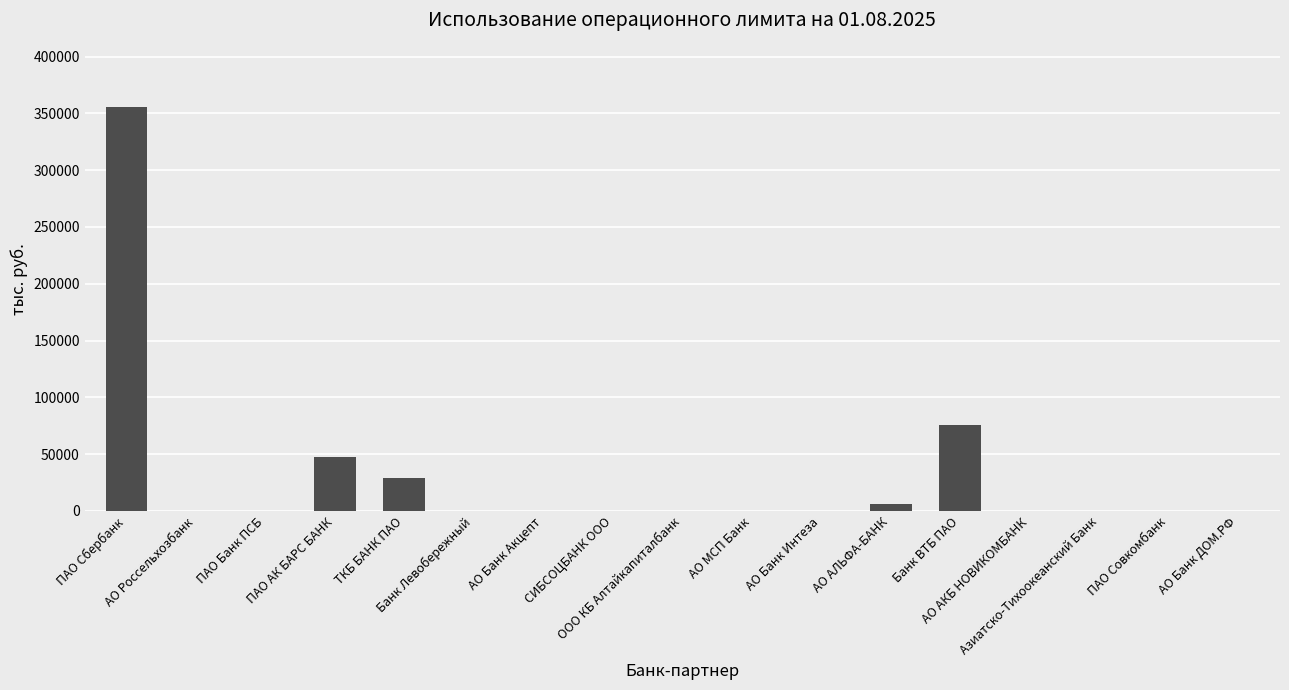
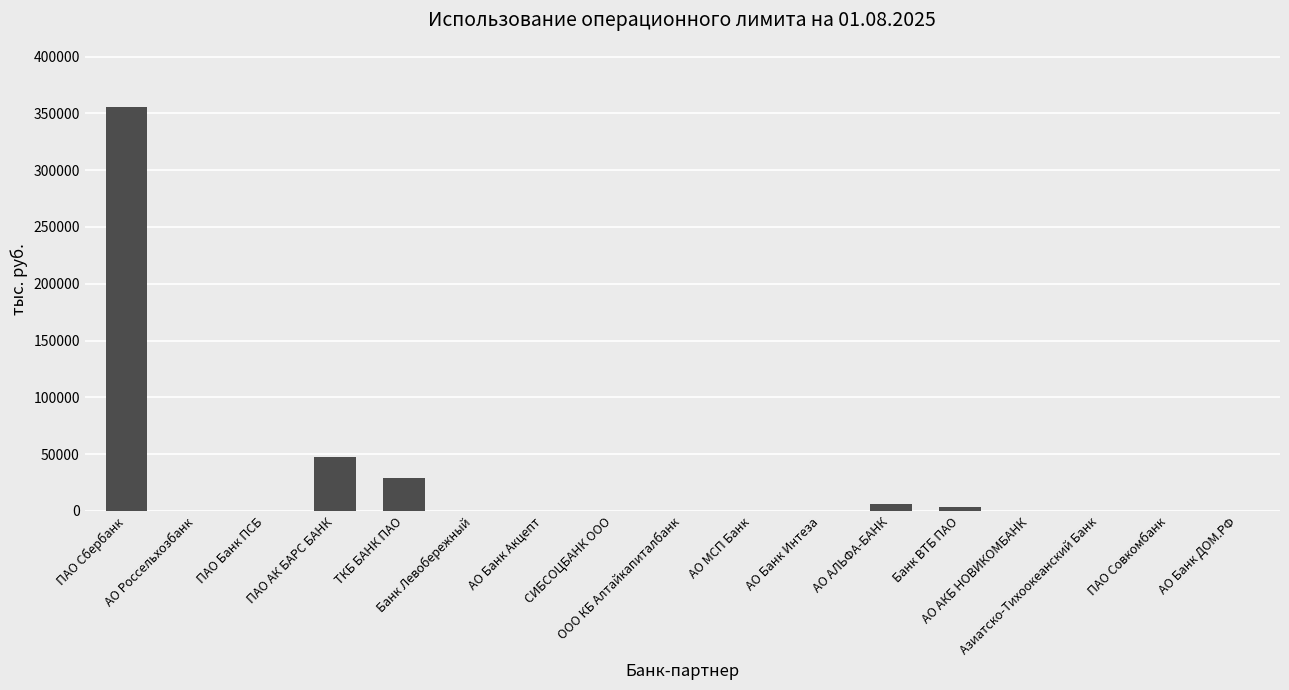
Банк ВТБ ПАО: 76000 -> 3000
